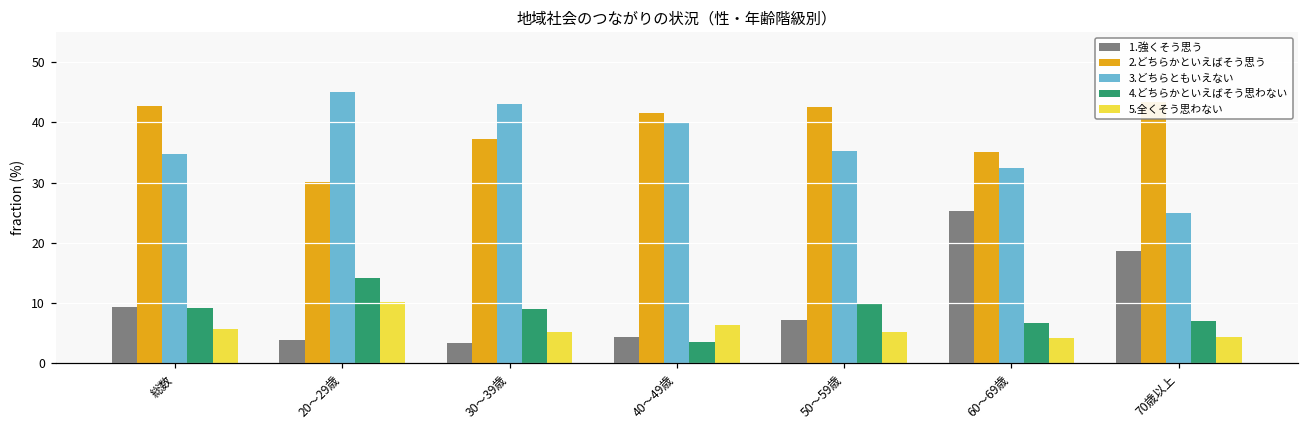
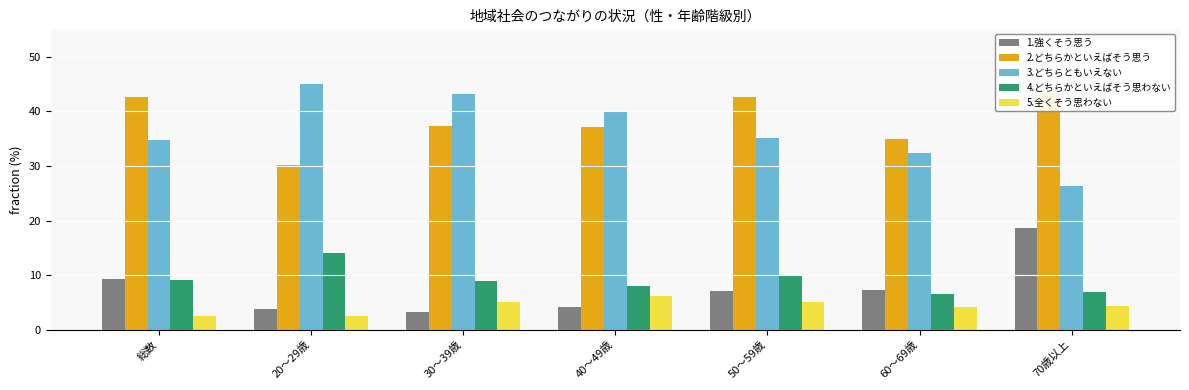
5.全くそう思わない, 総数: 6 -> 3
5.全くそう思わない, 20～29歳: 10 -> 3
2.どちらかといえばそう思う, 40～49歳: 41 -> 37
4.どちらかといえばそう思わない, 40～49歳: 4 -> 8
1.強くそう思う, 60～69歳: 25 -> 7
3.どちらともいえない, 70歳以上: 25 -> 26
